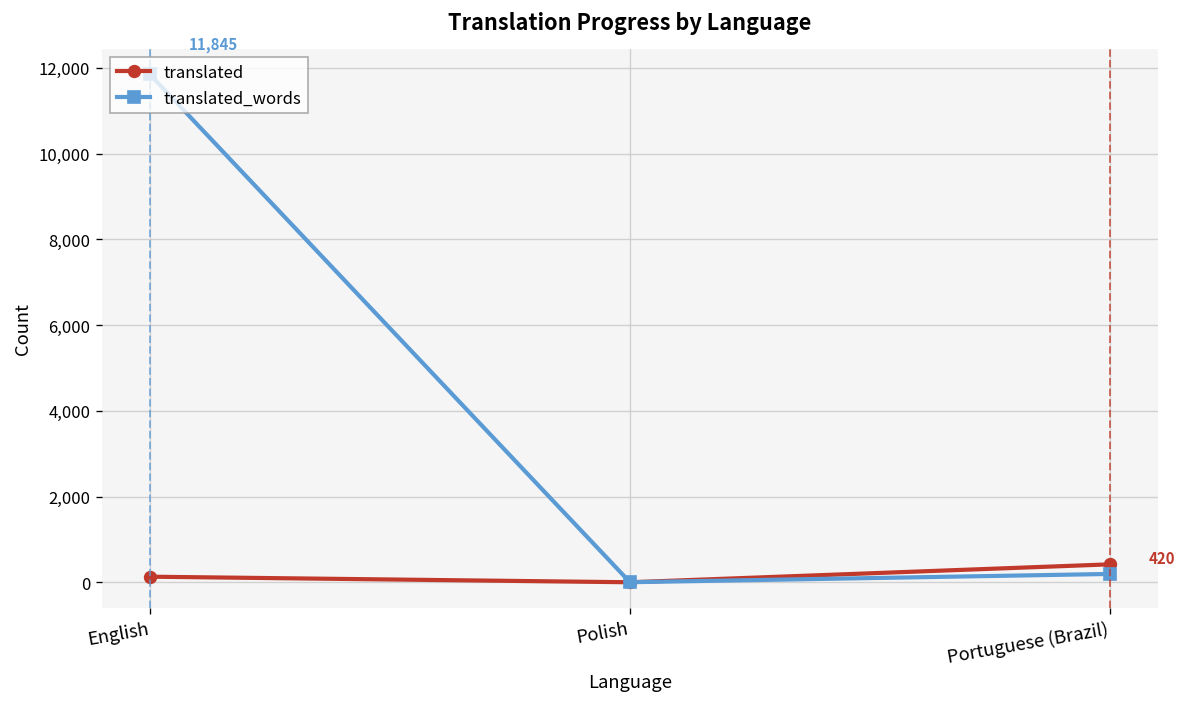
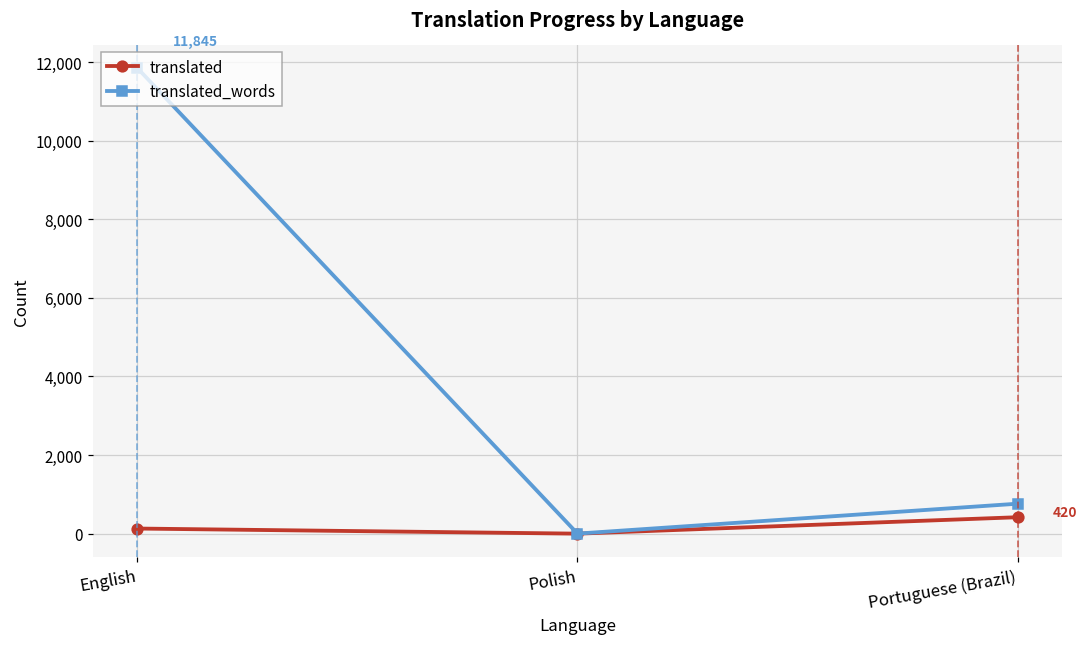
translated_words, Portuguese (Brazil): 200 -> 800
